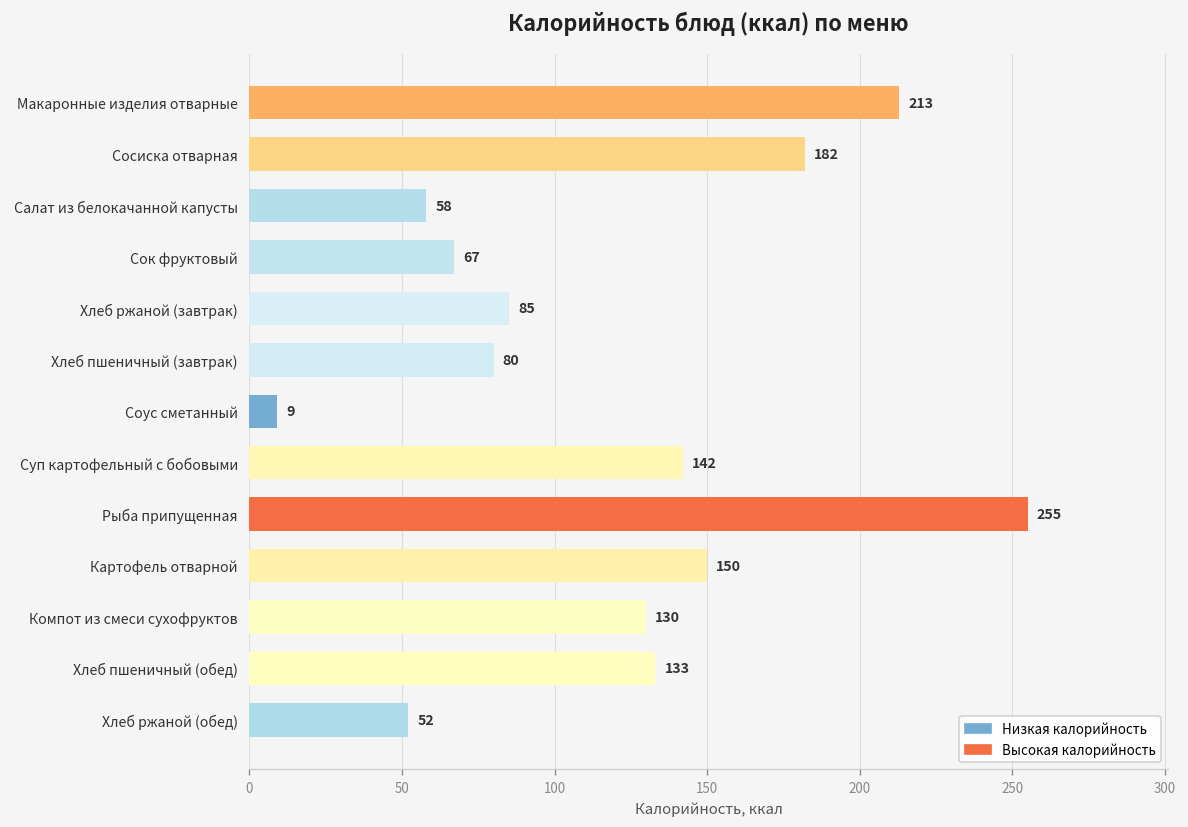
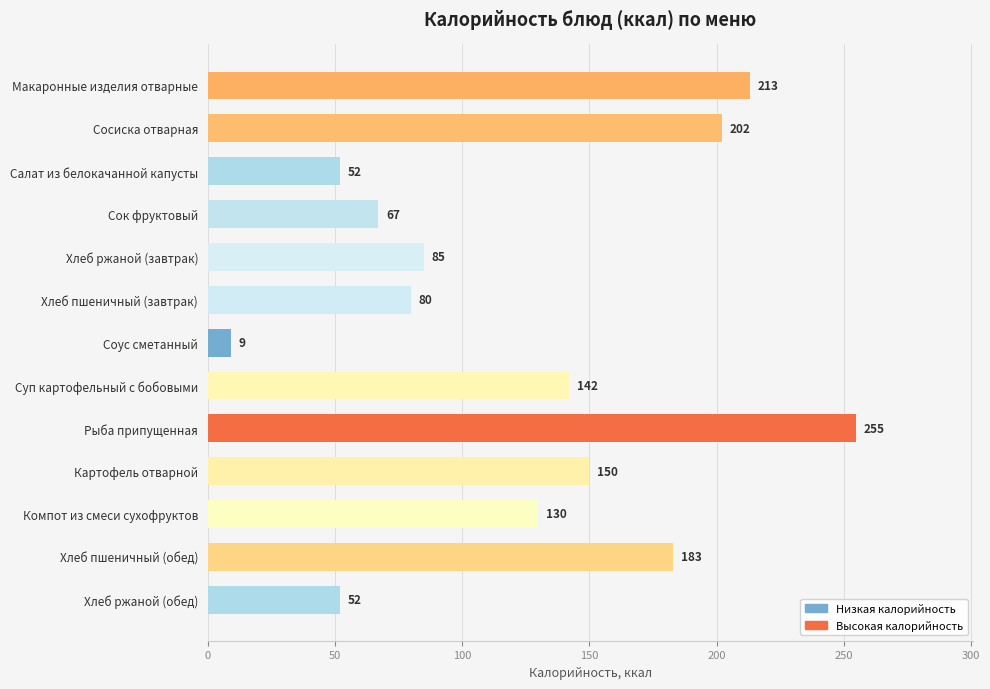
Сосиска отварная: 182 -> 202
Салат из белокачанной капусты: 58 -> 52
Хлеб пшеничный (обед): 133 -> 183
